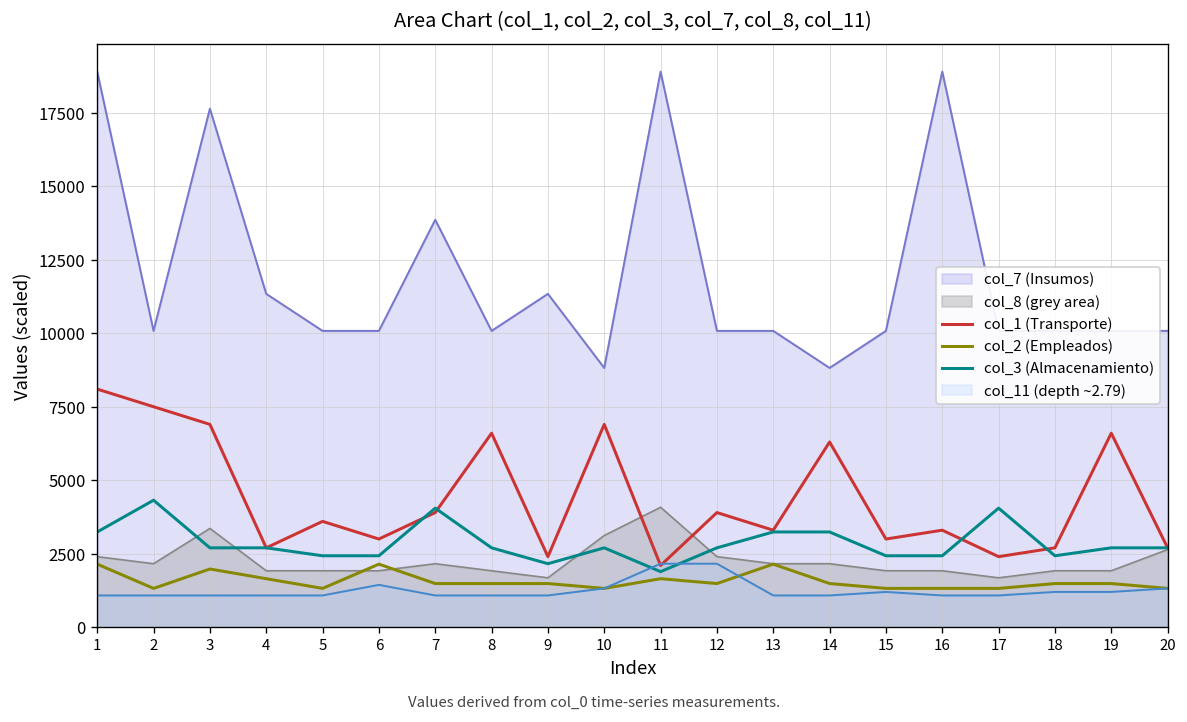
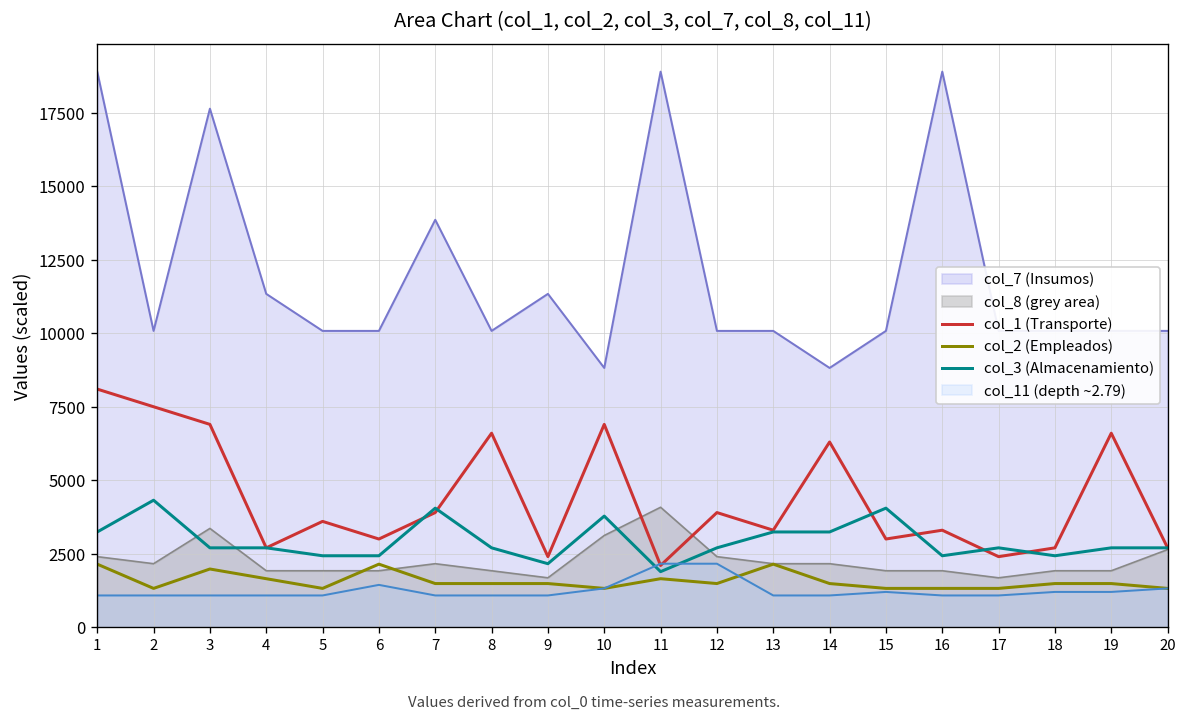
col_3 (Almacenamiento), 10: 2700 -> 3800
col_3 (Almacenamiento), 15: 2400 -> 4100
col_3 (Almacenamiento), 17: 4100 -> 2700
